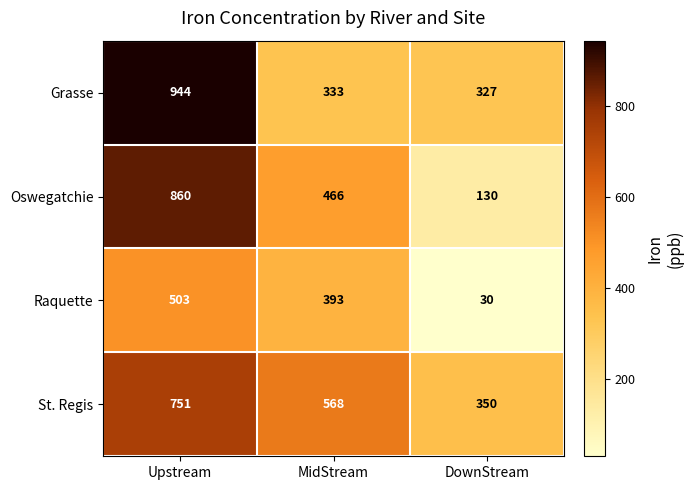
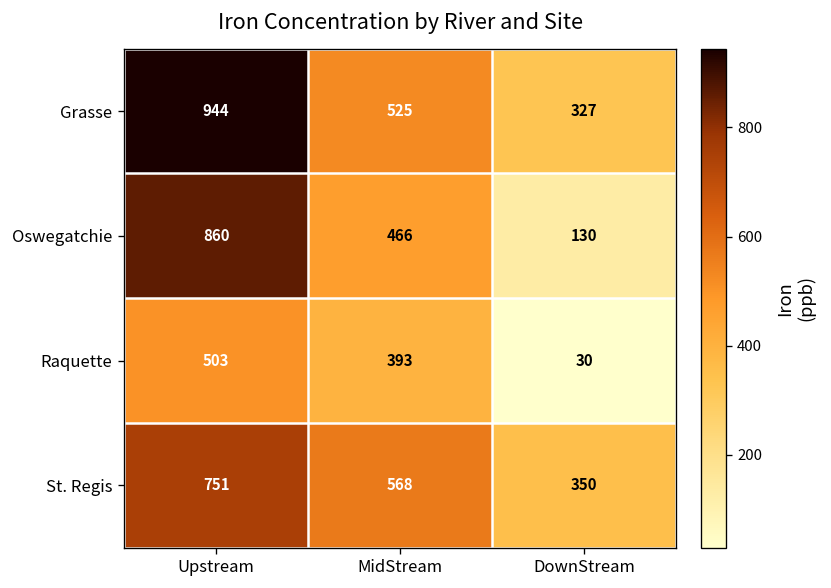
Grasse, MidStream: 333 -> 525
